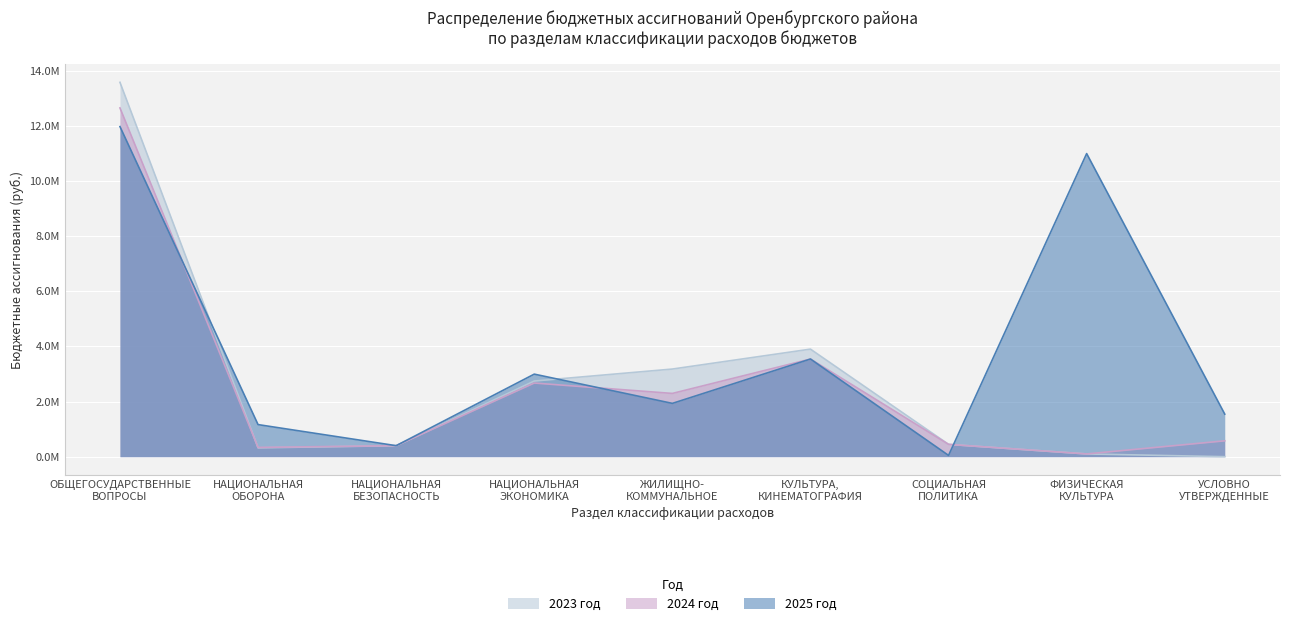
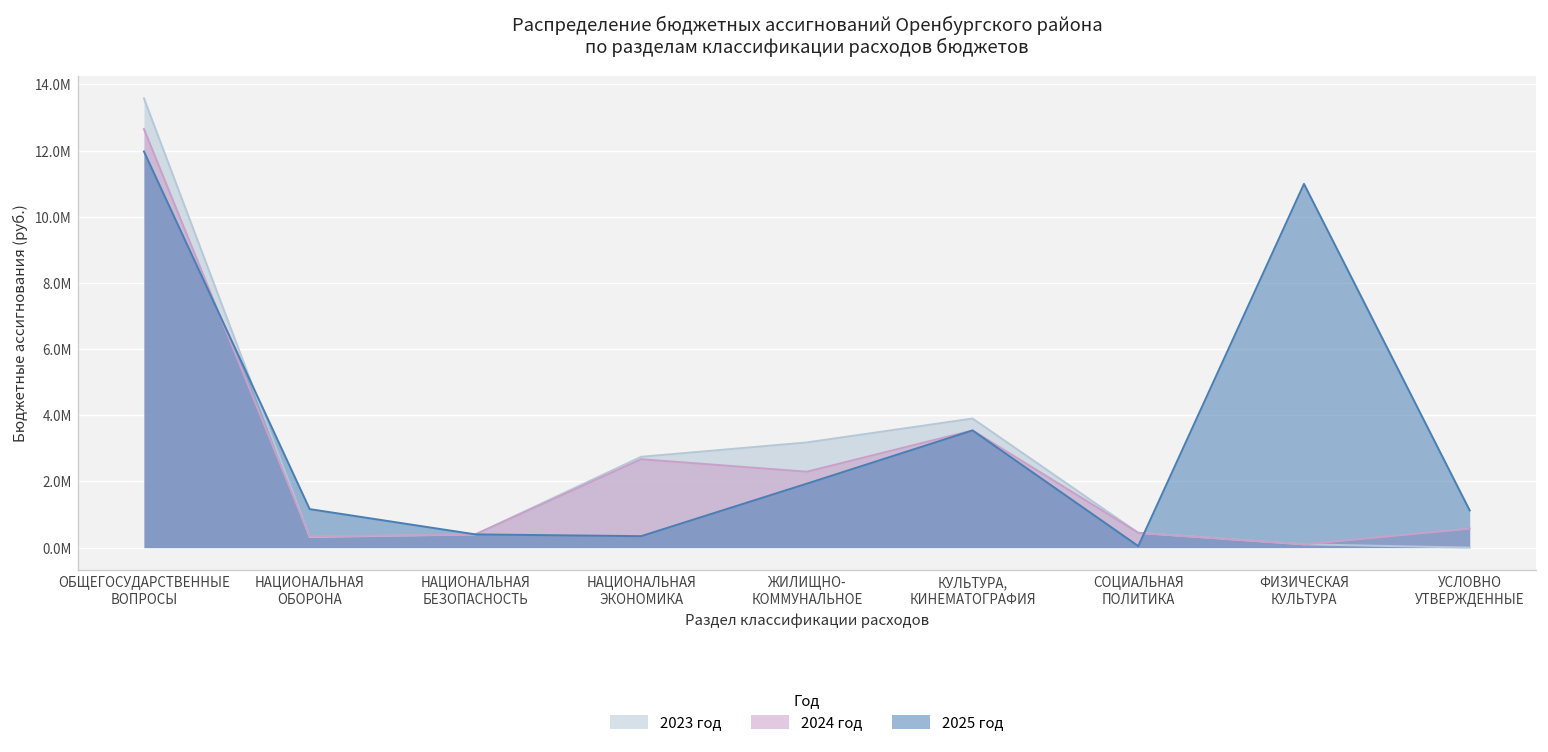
2025 год, НАЦИОНАЛЬНАЯ ЭКОНОМИКА: 3000000 -> 300000
2025 год, УСЛОВНО УТВЕРЖДЕННЫЕ: 1500000 -> 1100000
